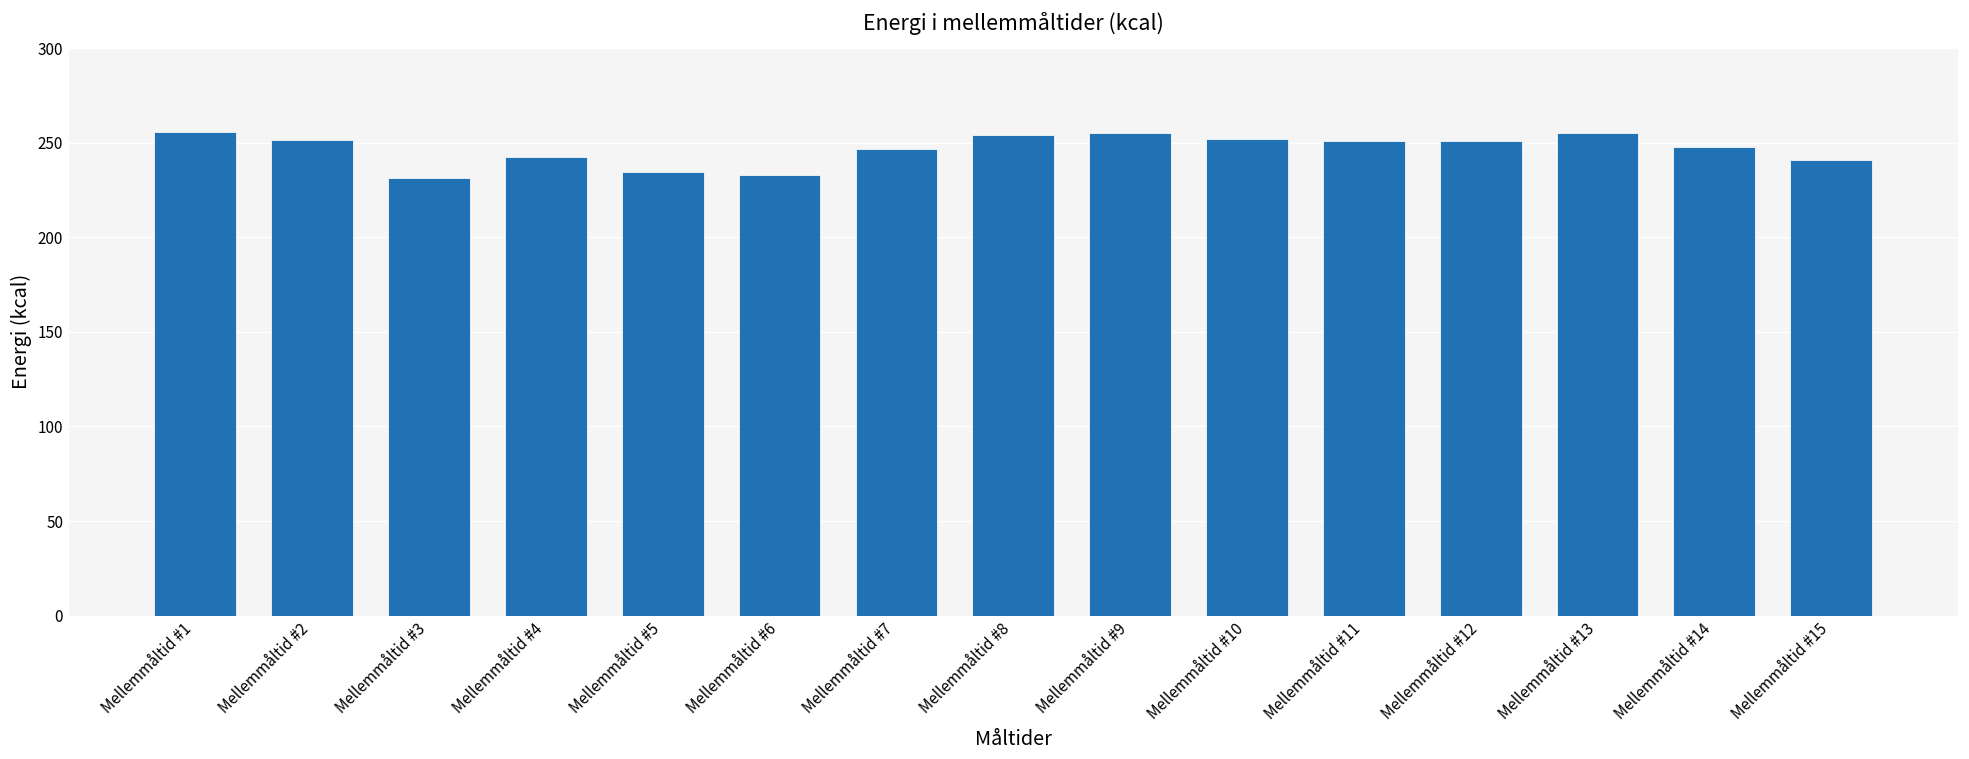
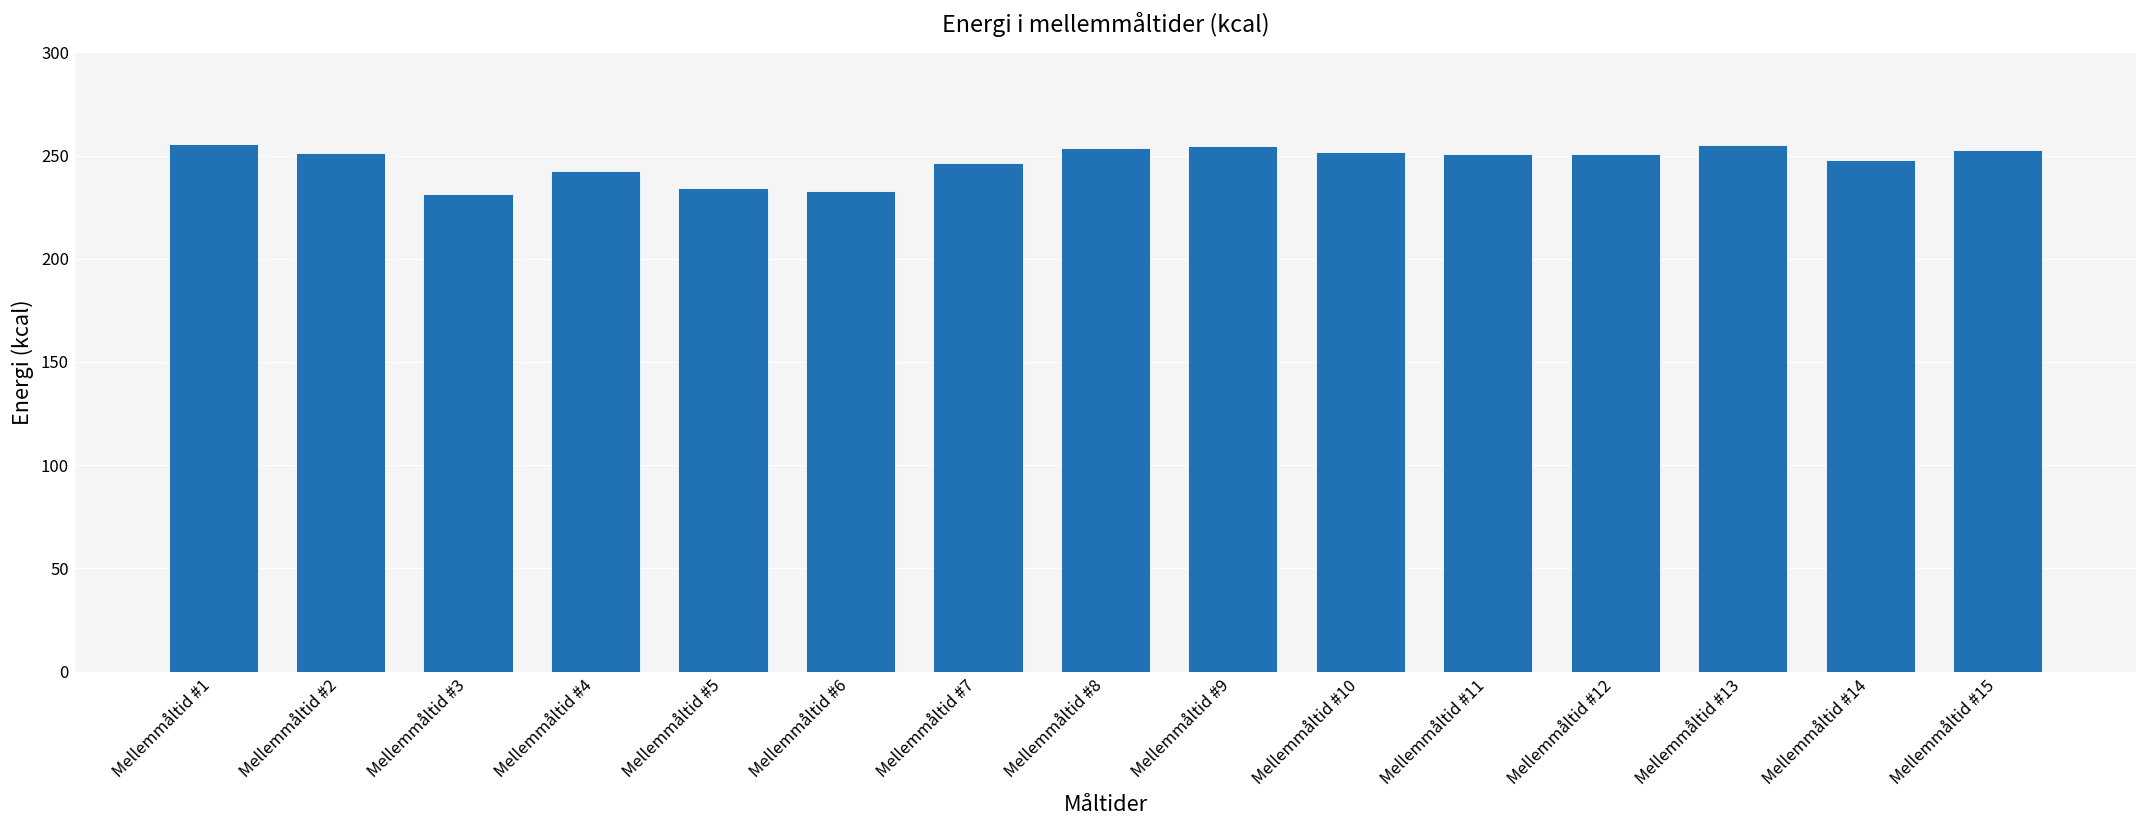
Mellemmåltid #15: 241 -> 252
